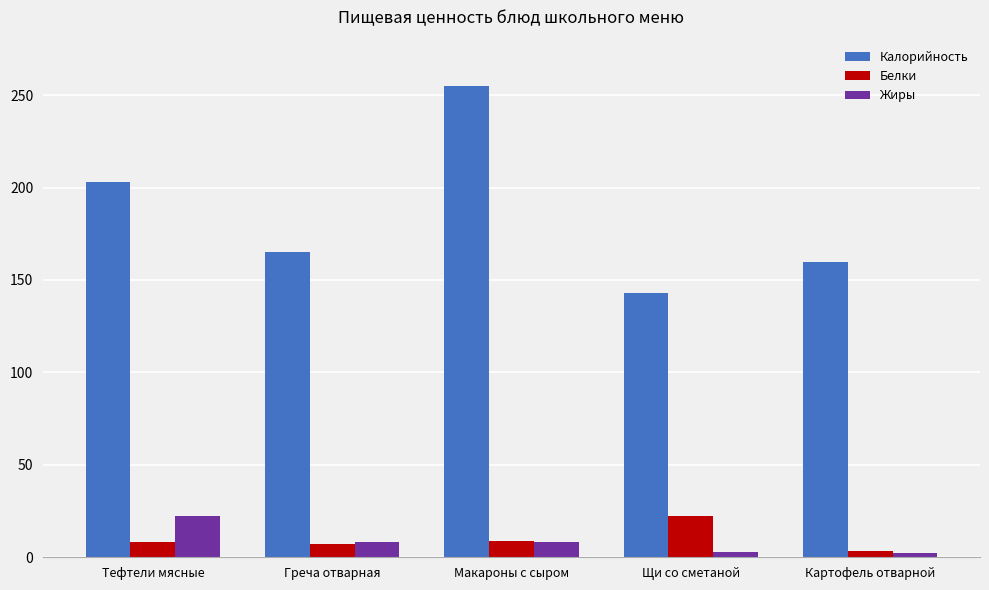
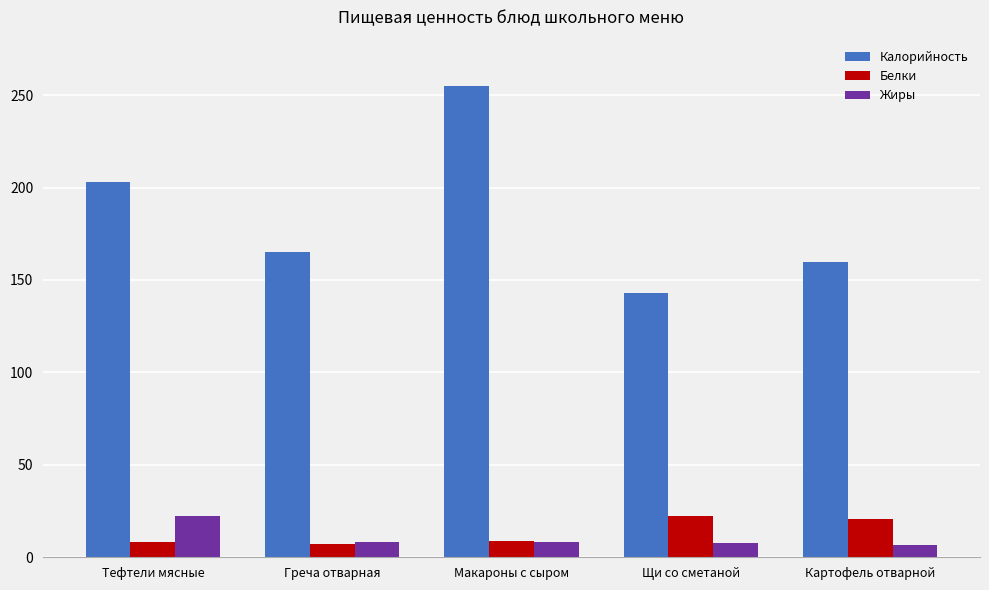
Жиры, Щи со сметаной: 3 -> 8
Белки, Картофель отварной: 3 -> 21
Жиры, Картофель отварной: 3 -> 7
